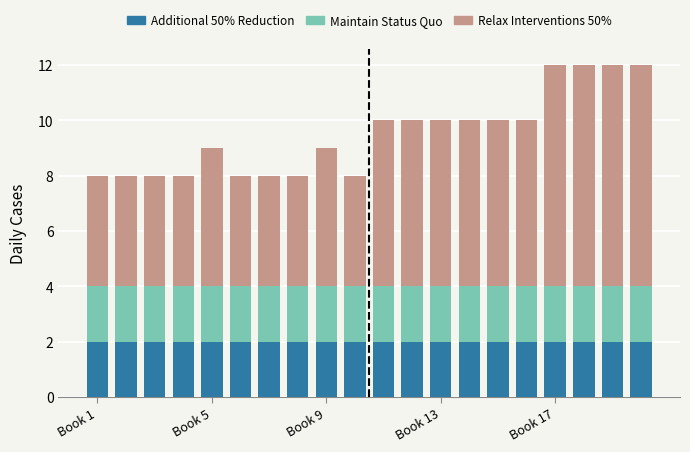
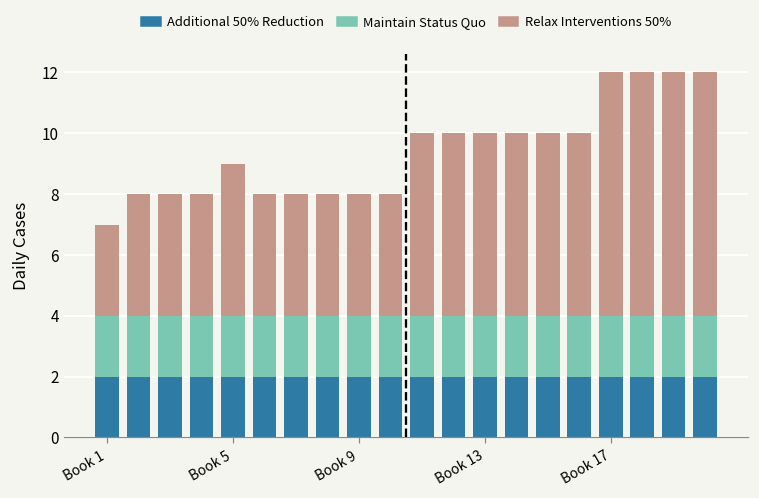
Relax Interventions 50%, Book 1: 4 -> 3
Relax Interventions 50%, Book 9: 5 -> 4
